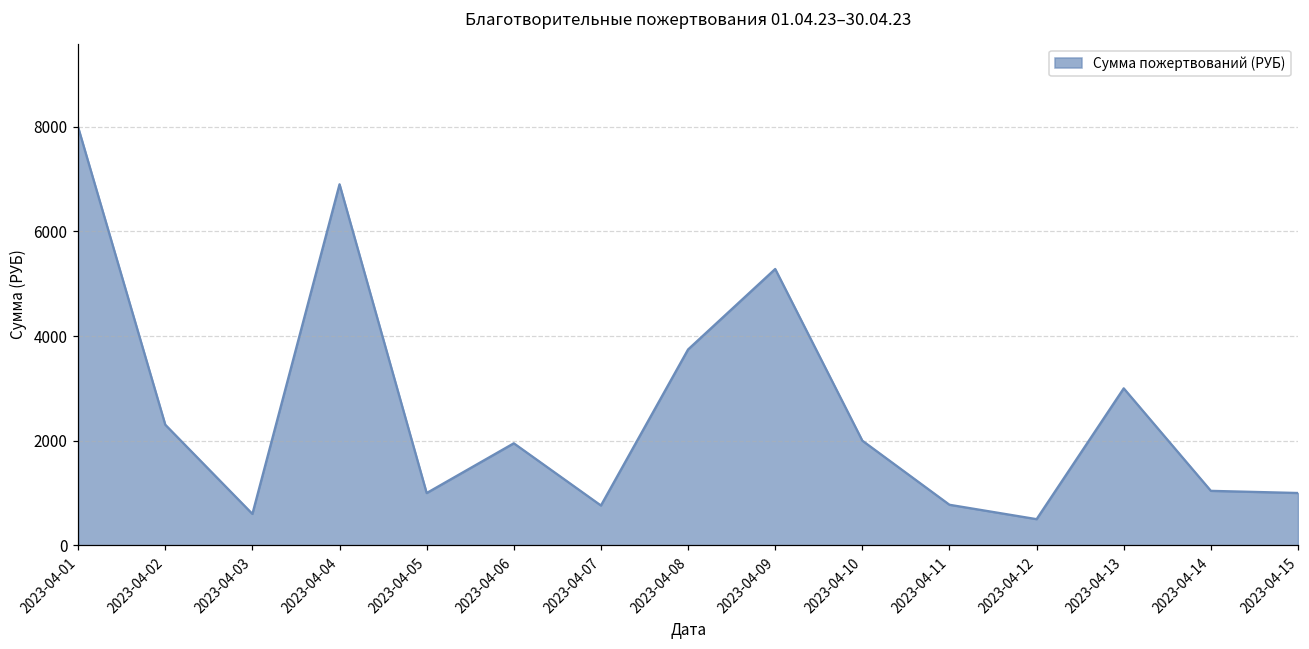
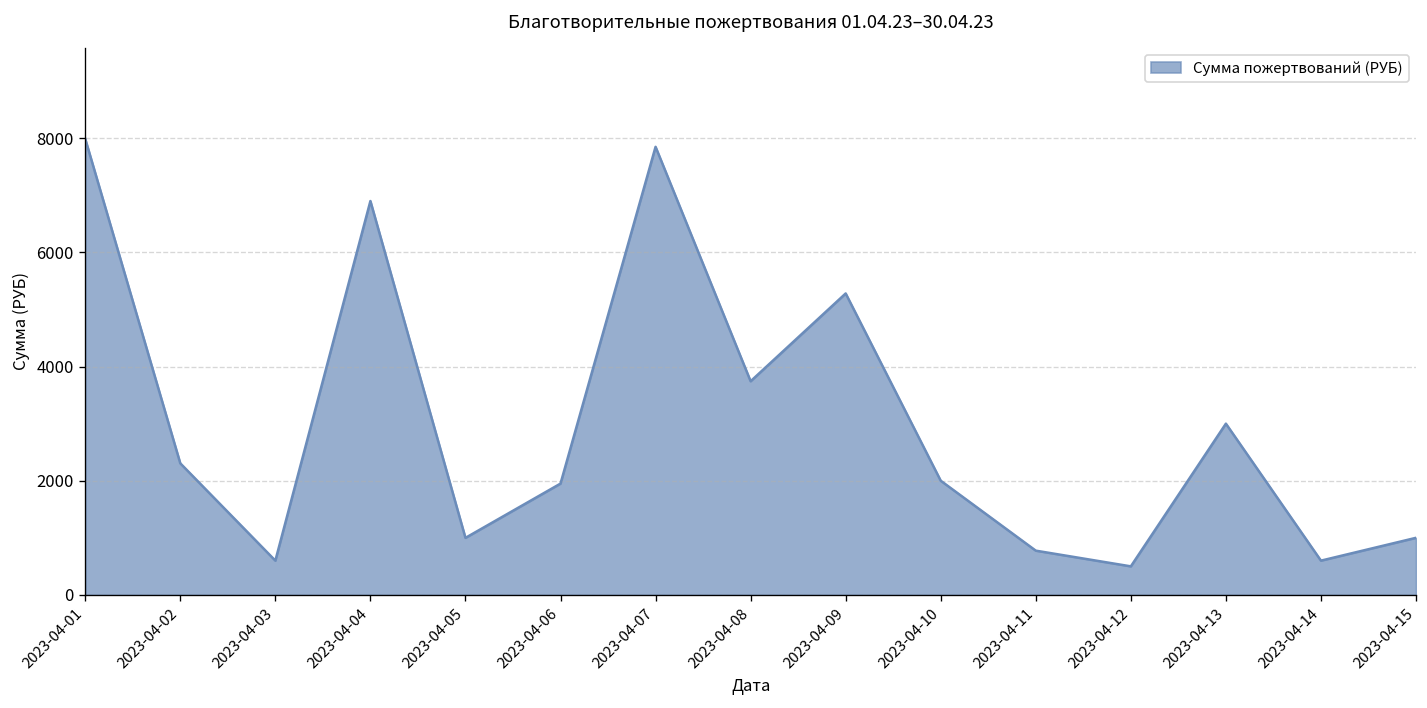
2023-04-07: 800 -> 7900
2023-04-14: 1000 -> 600
